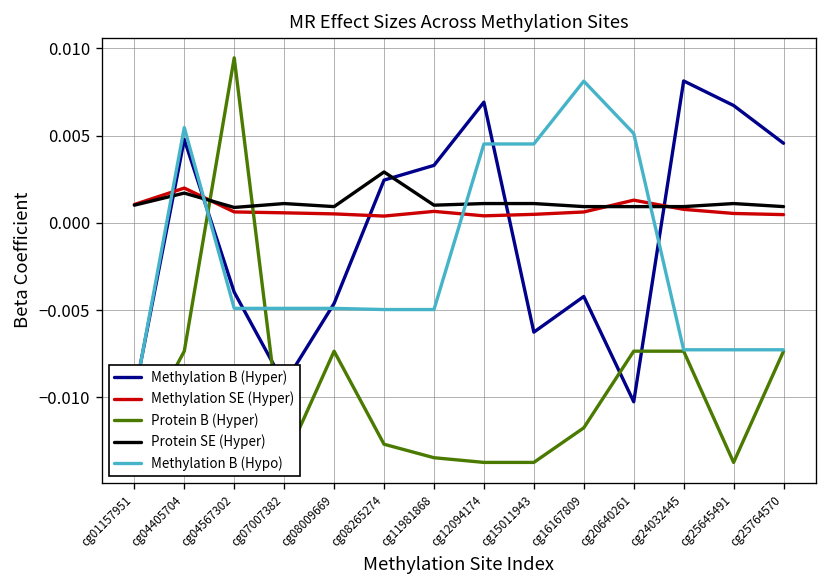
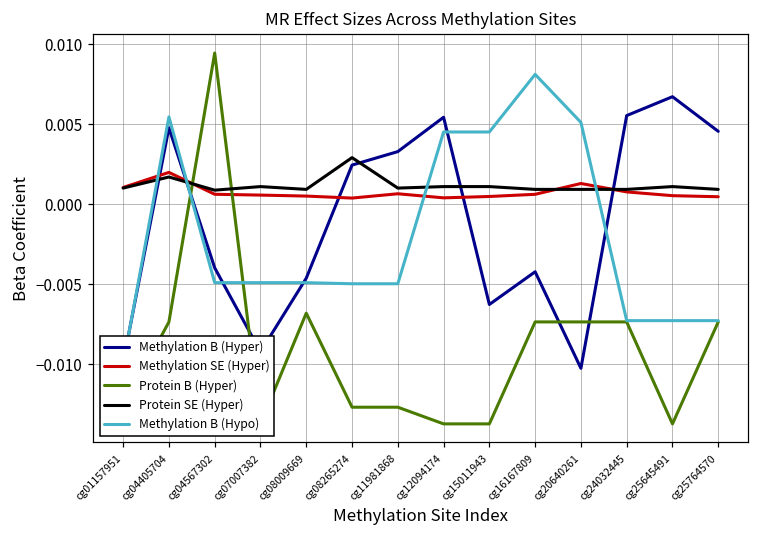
Protein B (Hyper), cg08009669: -0.0074 -> -0.0068
Protein B (Hyper), cg11981868: -0.0135 -> -0.0127
Methylation B (Hyper), cg12094174: 0.0069 -> 0.0054
Protein B (Hyper), cg16167809: -0.0118 -> -0.0074
Methylation B (Hyper), cg24032445: 0.0081 -> 0.0055
